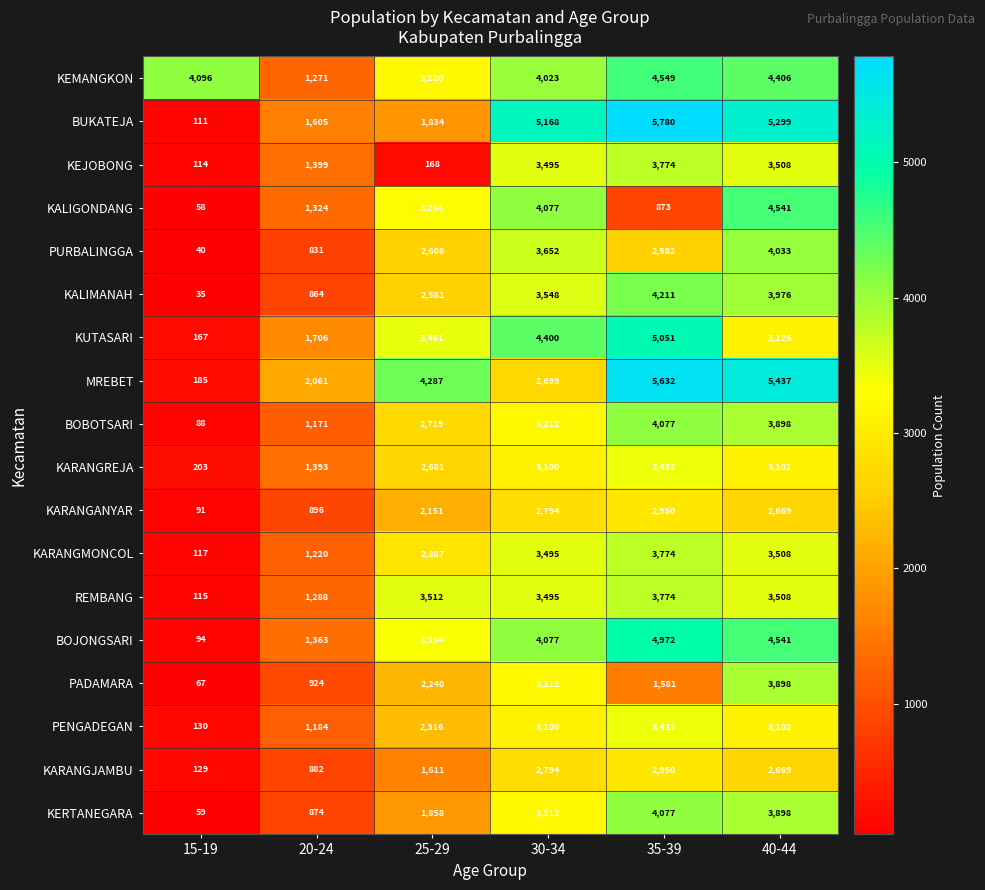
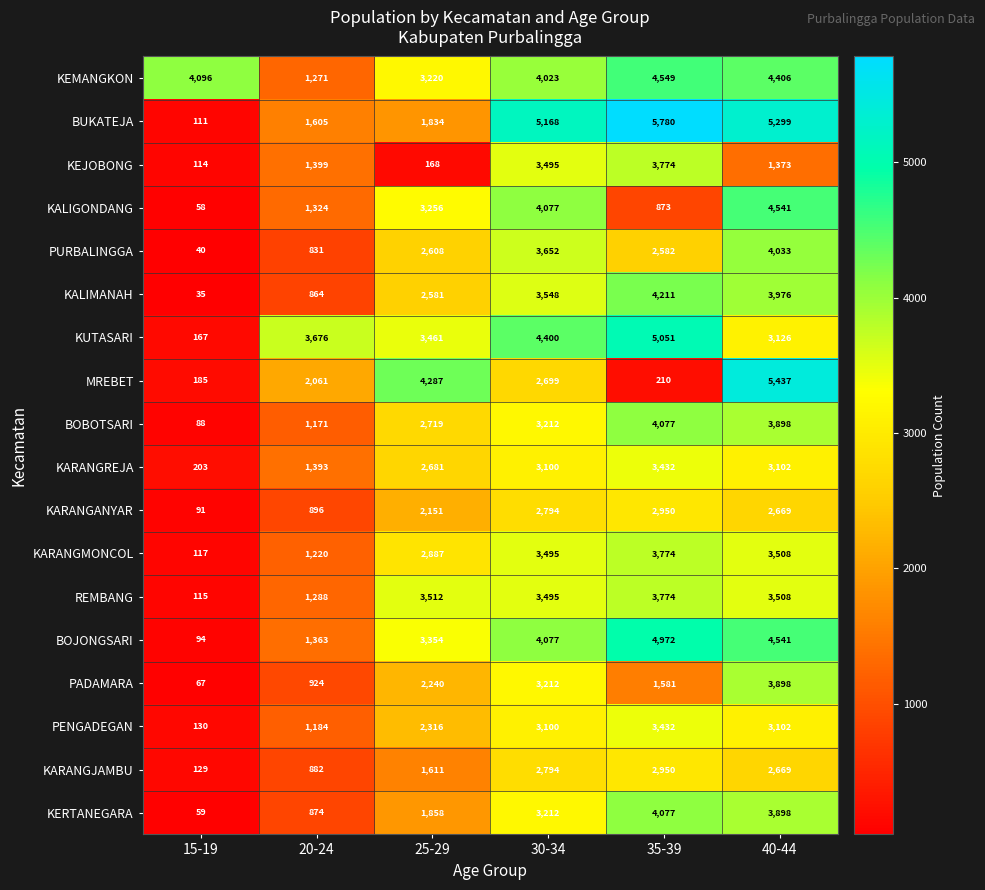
KEJOBONG, 40-44: 3,508 -> 1,373
KUTASARI, 20-24: 1,706 -> 3,676
MREBET, 35-39: 5,632 -> 210
